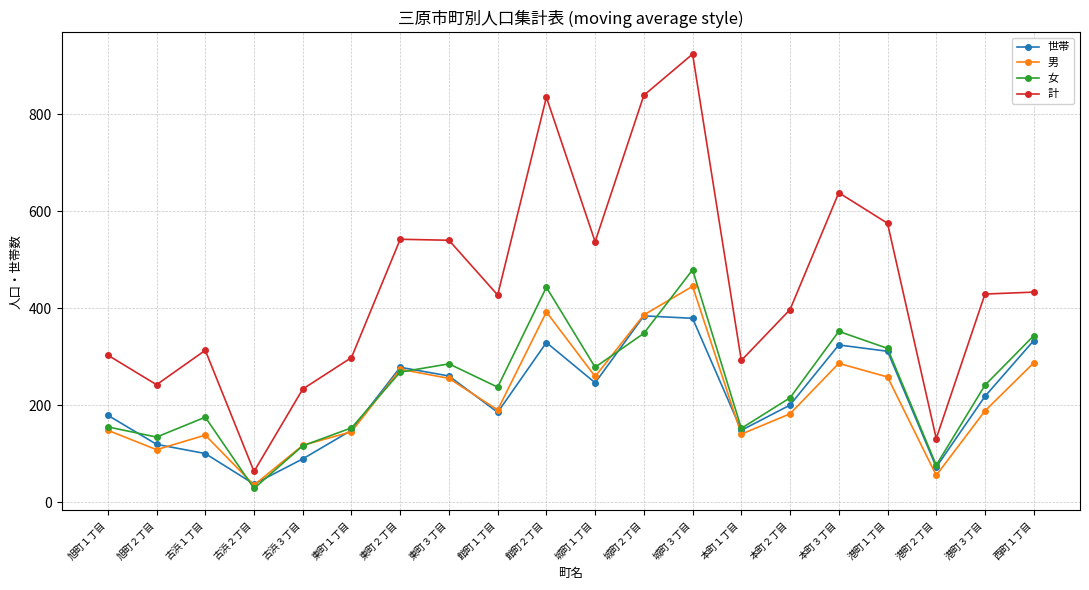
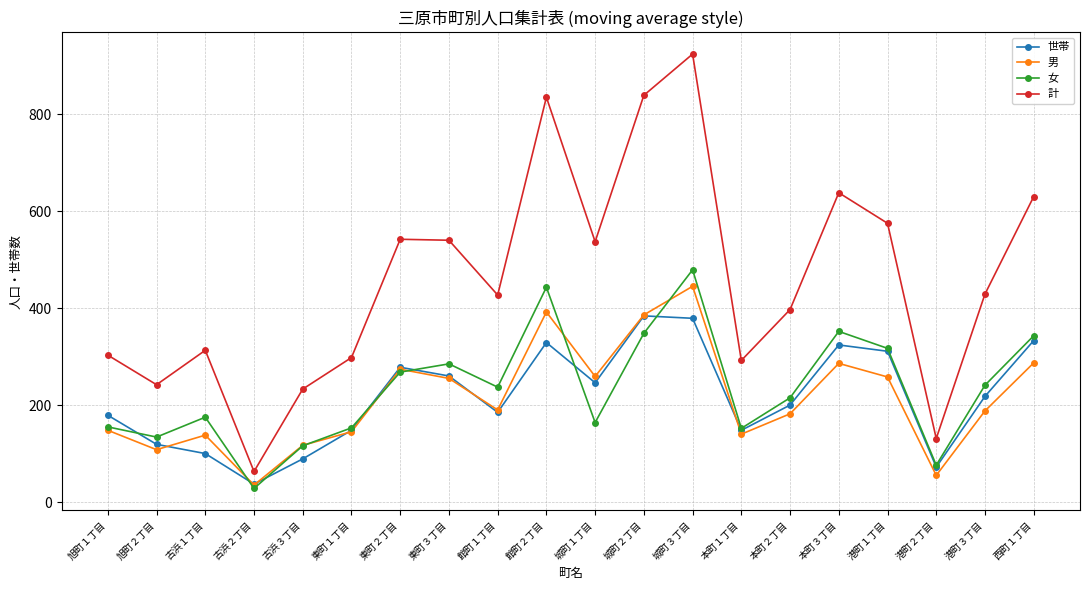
女, 城町１丁目: 280 -> 160
計, 西町１丁目: 430 -> 630
